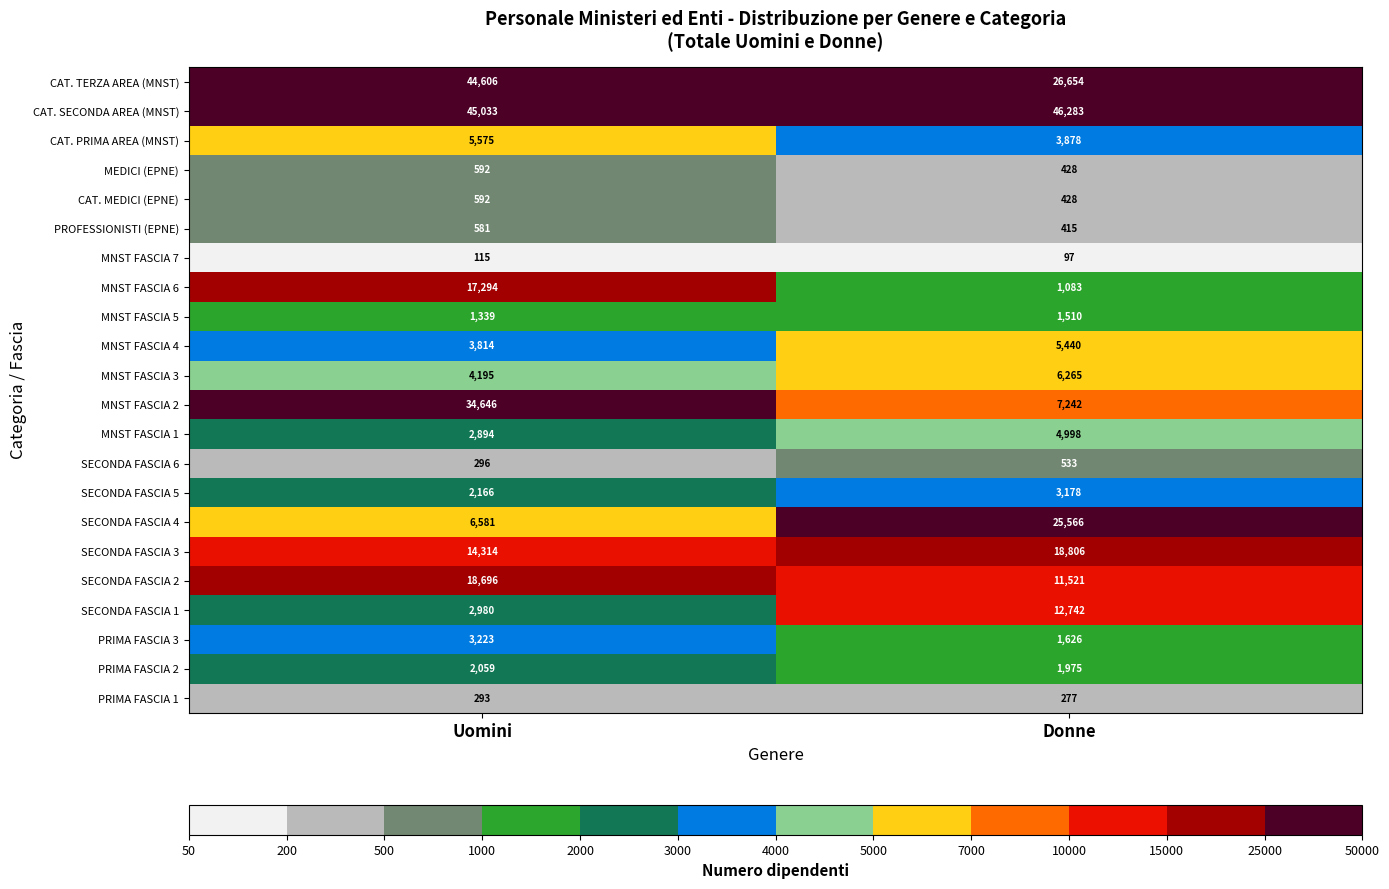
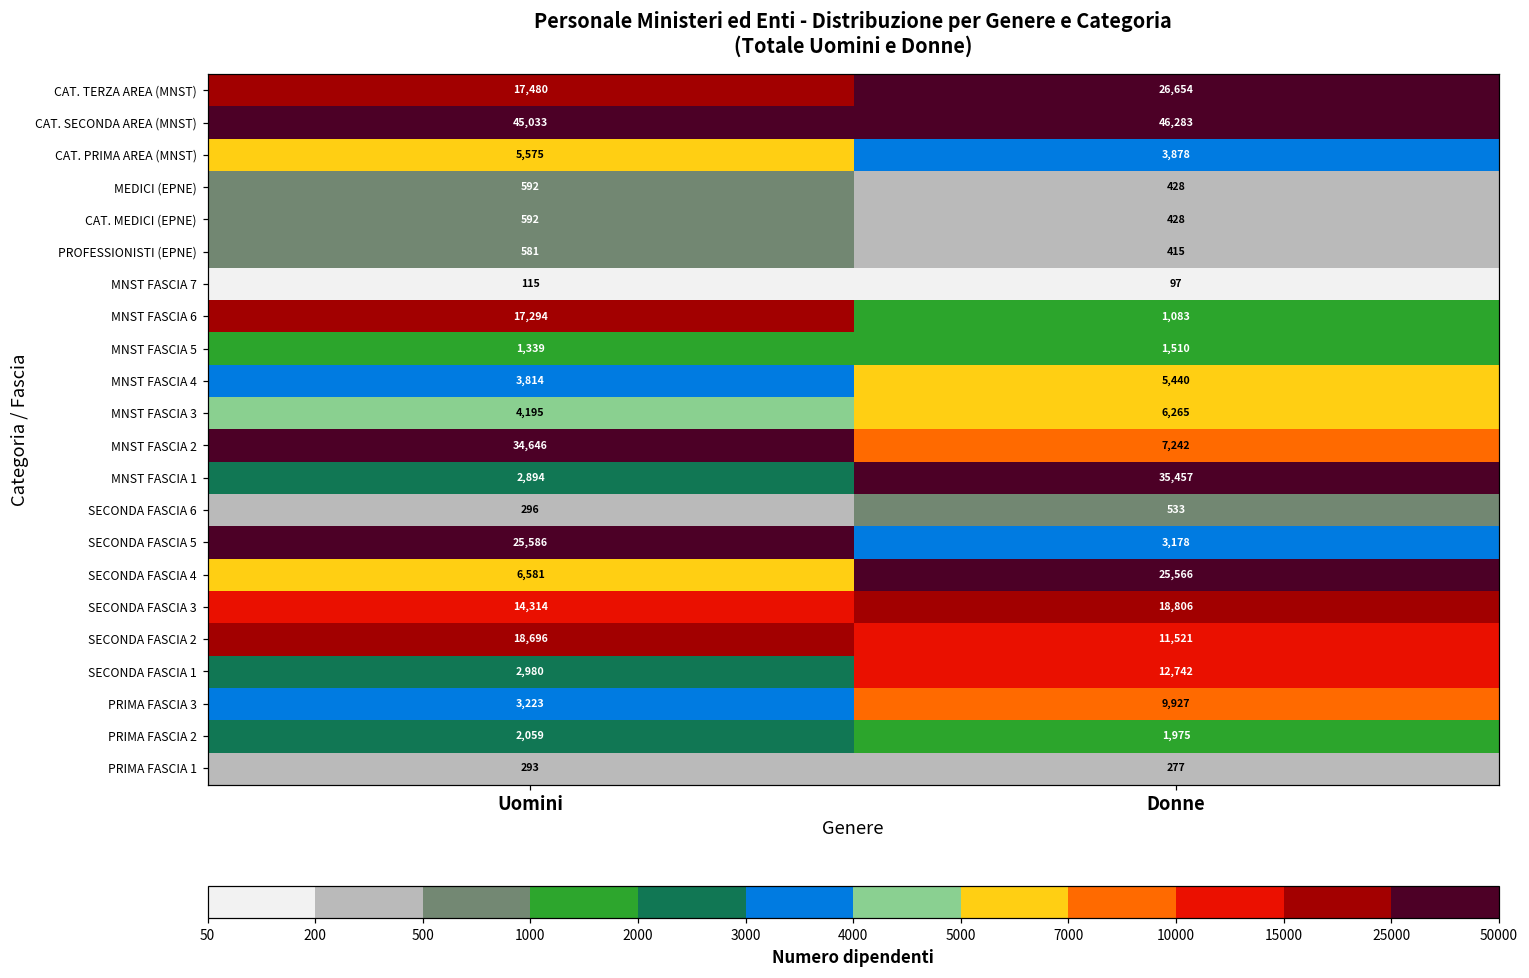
CAT. TERZA AREA (MNST), Uomini: 44,606 -> 17,480
MNST FASCIA 1, Donne: 4,998 -> 35,457
SECONDA FASCIA 5, Uomini: 2,166 -> 25,586
PRIMA FASCIA 3, Donne: 1,626 -> 9,927
